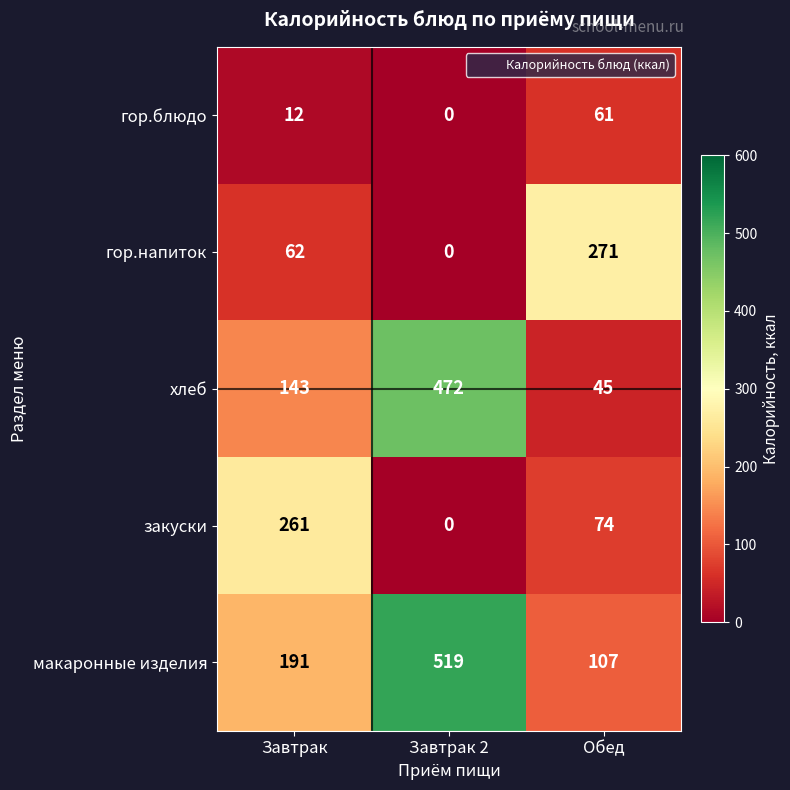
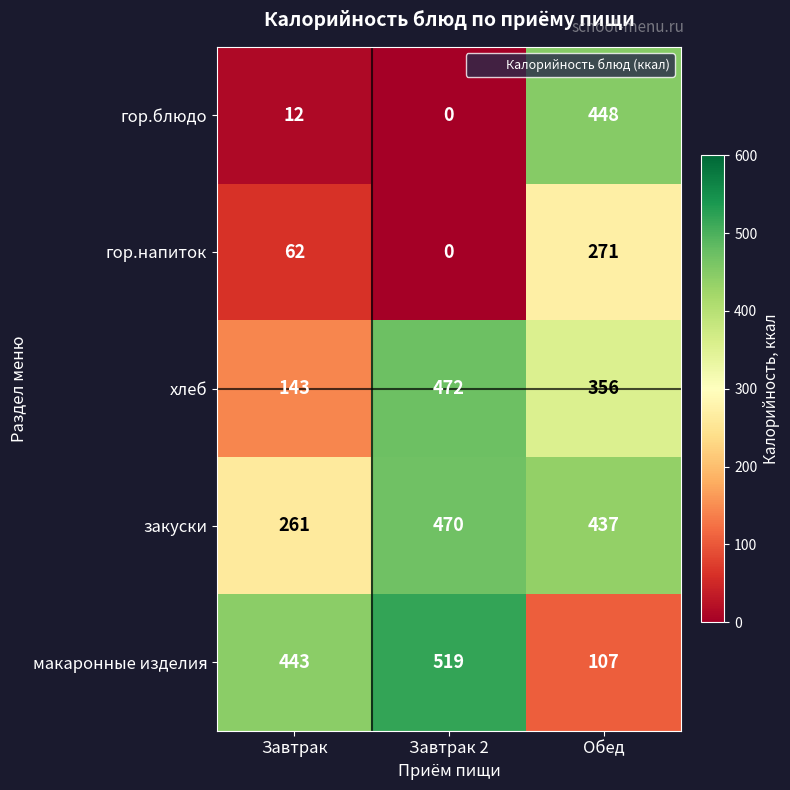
гор.блюдо, Обед: 61 -> 448
хлеб, Обед: 45 -> 356
закуски, Завтрак 2: 0 -> 470
закуски, Обед: 74 -> 437
макаронные изделия, Завтрак: 191 -> 443
